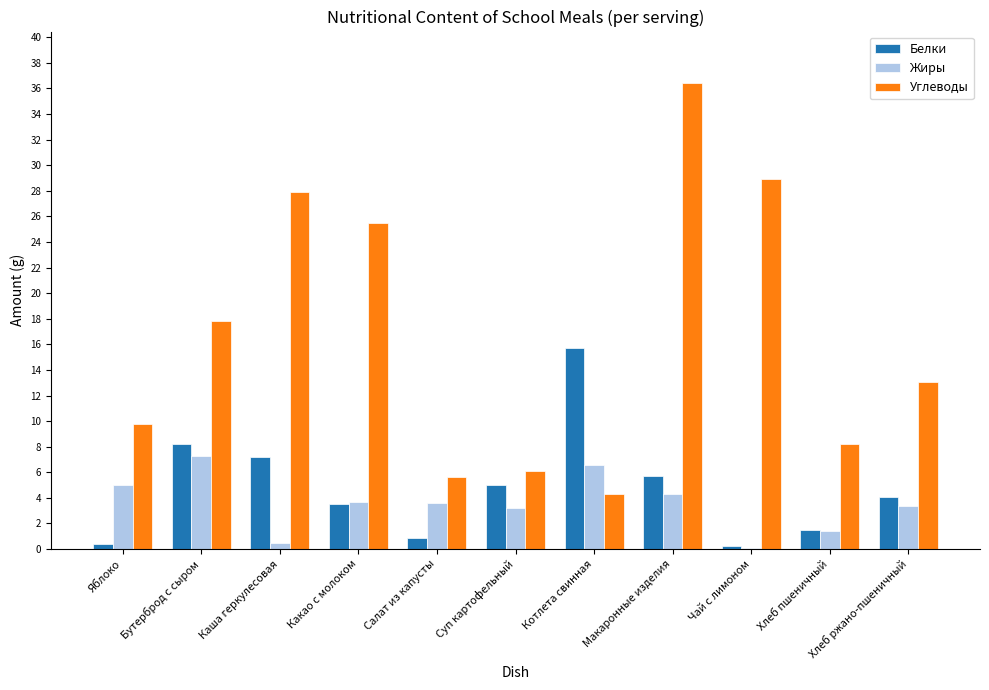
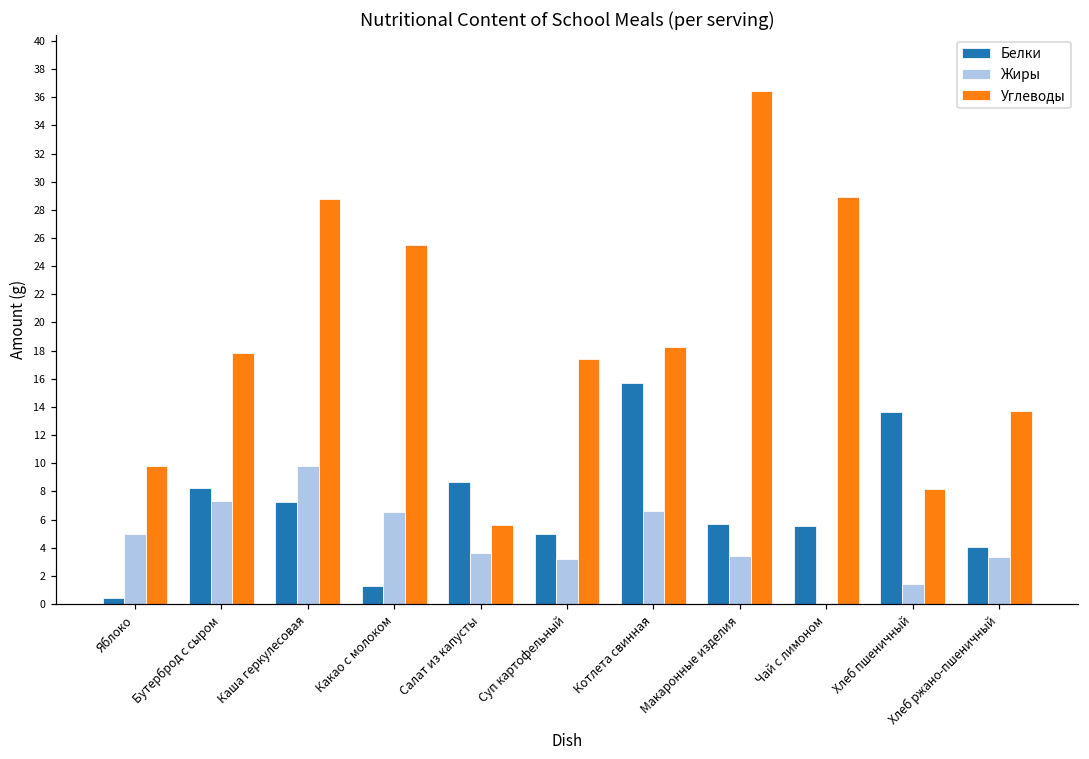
Жиры, Каша геркулесовая: 0.5 -> 9.8
Углеводы, Каша геркулесовая: 27.9 -> 28.8
Белки, Какао с молоком: 3.5 -> 1.3
Жиры, Какао с молоком: 3.7 -> 6.5
Белки, Салат из капусты: 0.9 -> 8.7
Углеводы, Суп картофельный: 6.1 -> 17.4
Углеводы, Котлета свинная: 4.3 -> 18.3
Жиры, Макаронные изделия: 4.3 -> 3.4
Белки, Чай с лимоном: 0.3 -> 5.5
Белки, Хлеб пшеничный: 1.5 -> 13.7
Углеводы, Хлеб ржано-пшеничный: 13.0 -> 13.7
